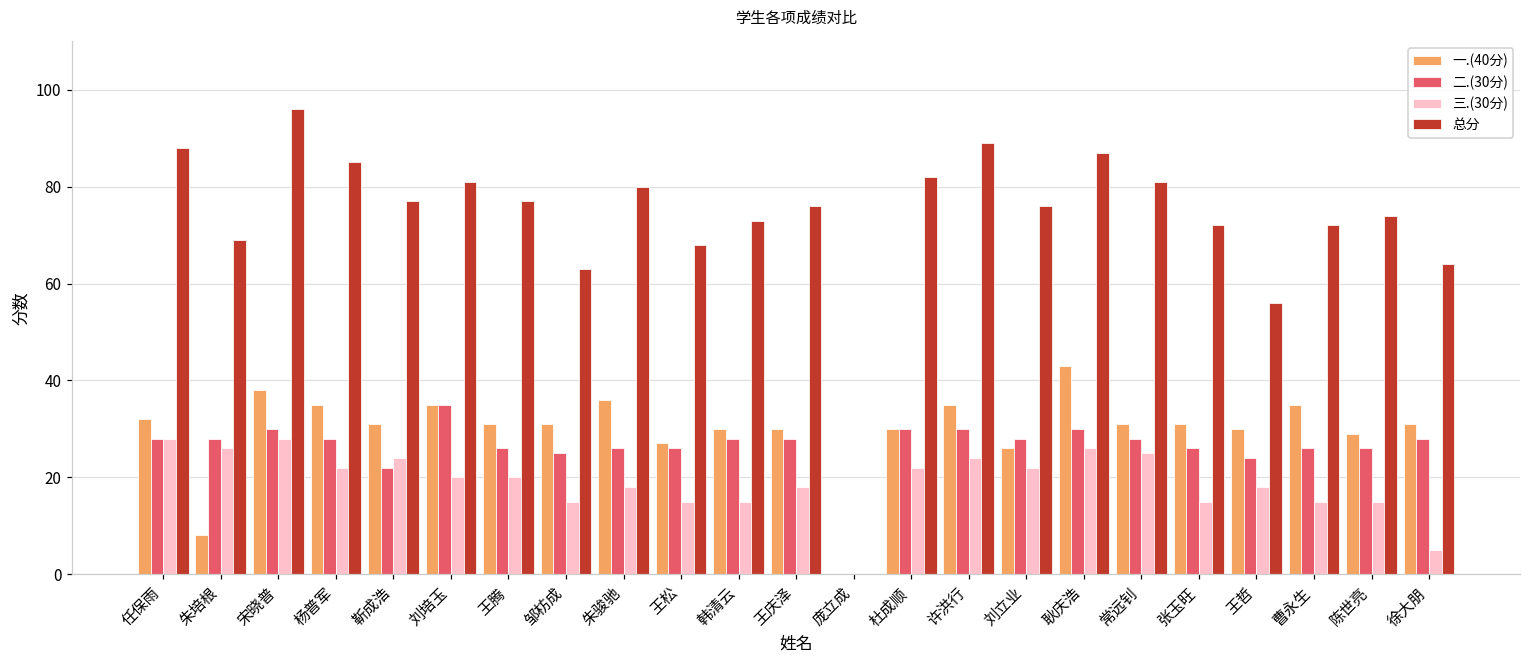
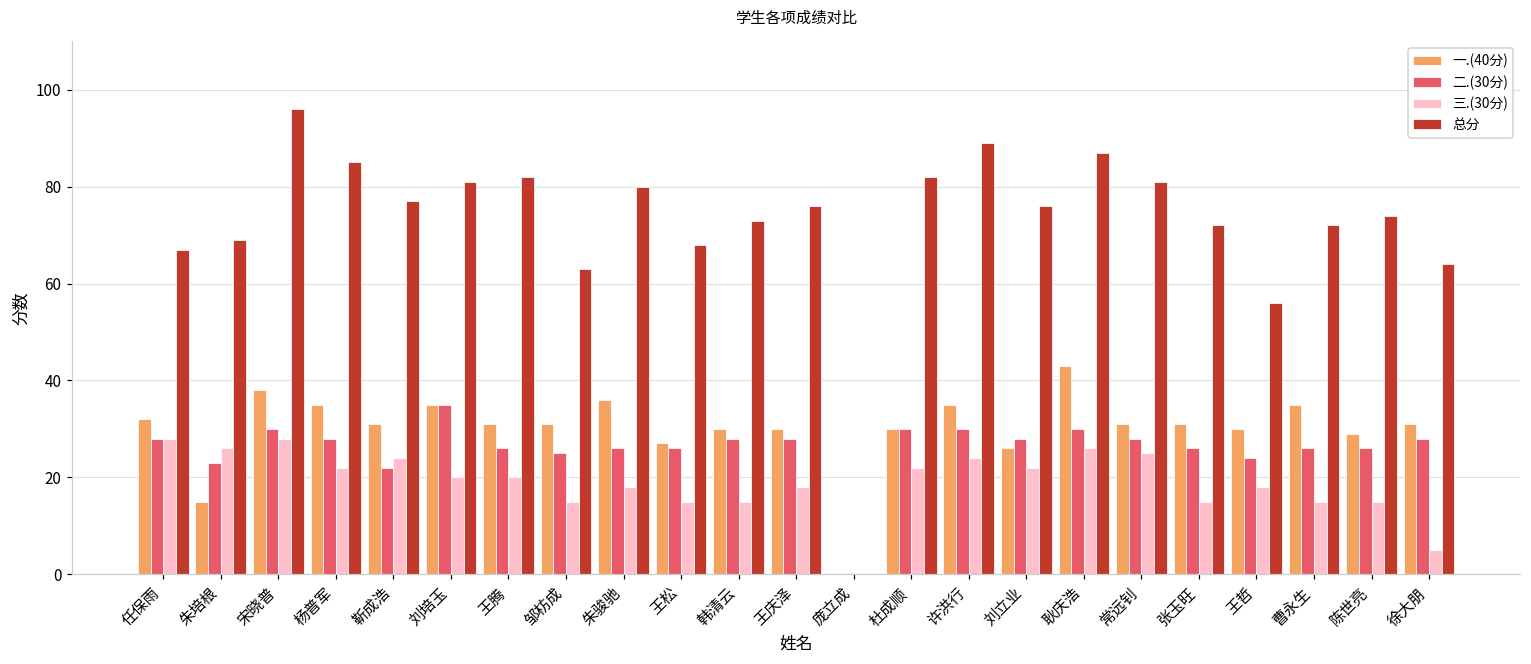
总分, 任保雨: 88 -> 67
一.(40分), 朱培根: 8 -> 15
二.(30分), 朱培根: 28 -> 23
总分, 王腾: 77 -> 82
